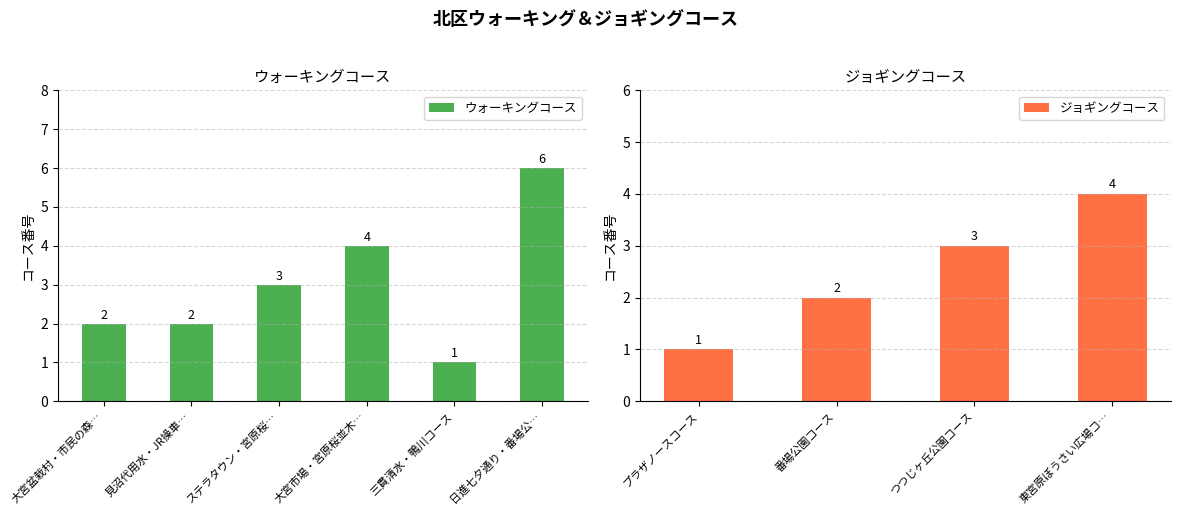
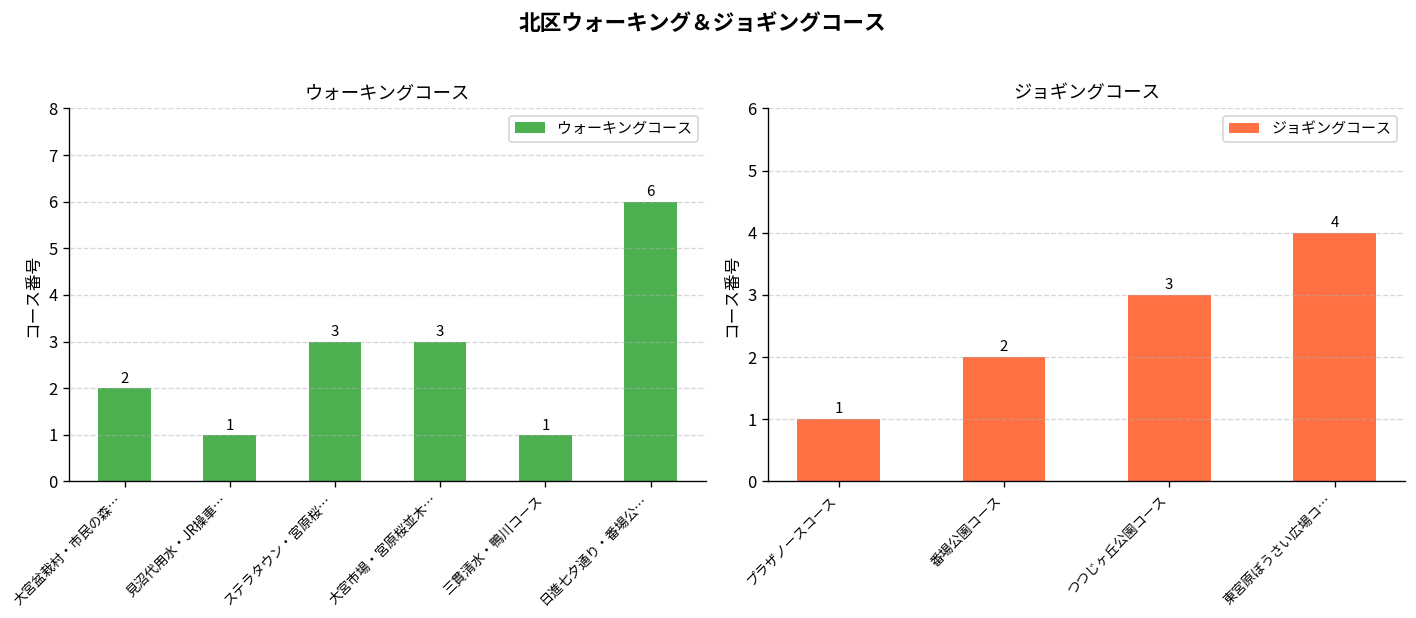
ウォーキングコース, 見沼代用水・JR操車…: 2 -> 1
ウォーキングコース, 大宮市場・宮原桜並木…: 4 -> 3
